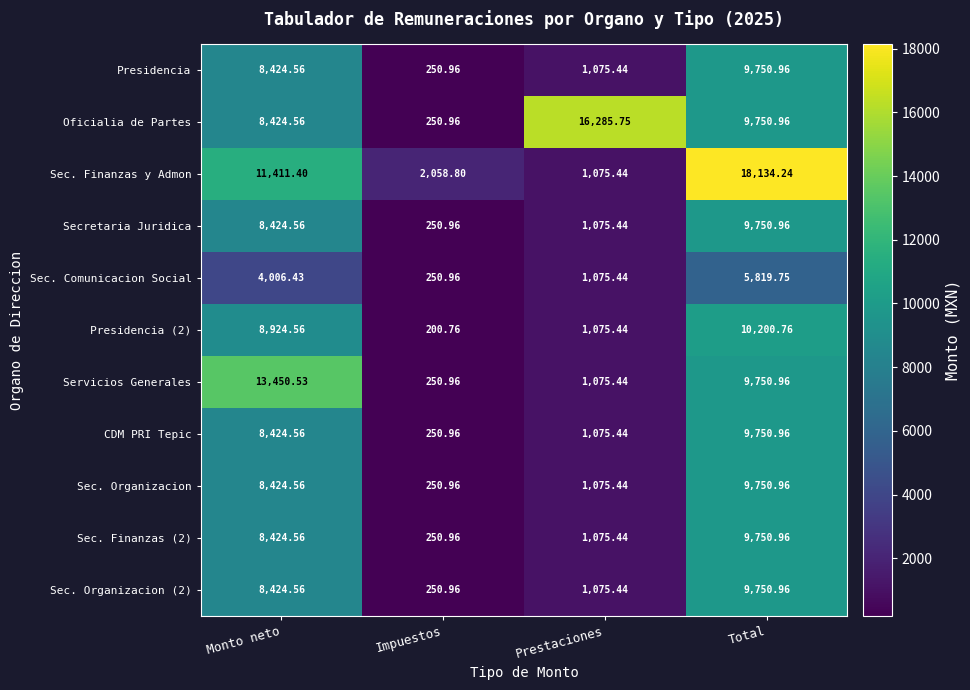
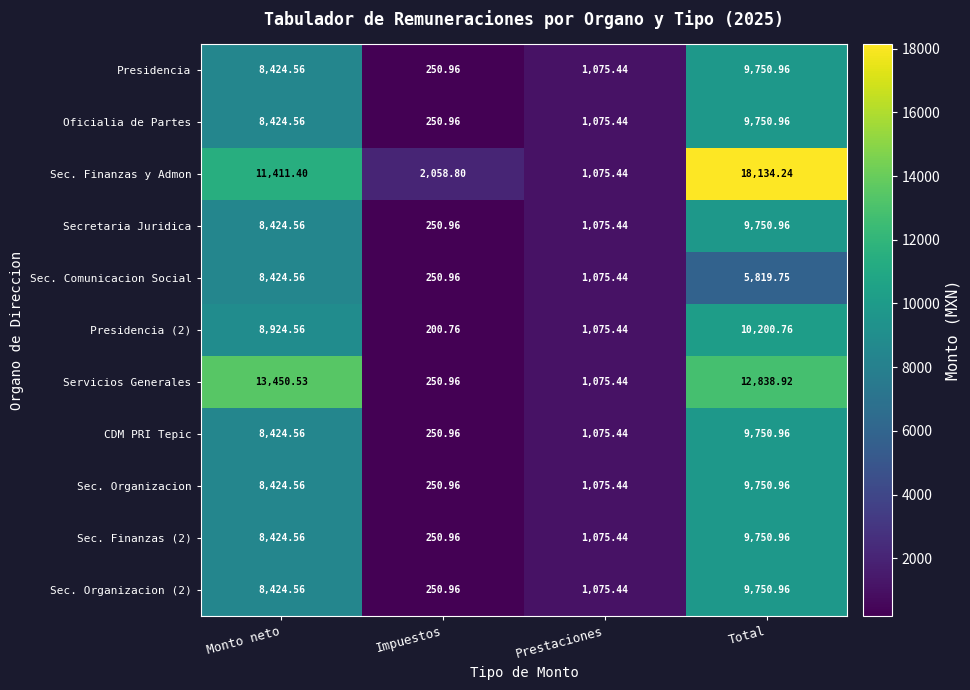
Oficialia de Partes, Prestaciones: 16,285.75 -> 1,075.44
Sec. Comunicacion Social, Monto neto: 4,006.43 -> 8,424.56
Servicios Generales, Total: 9,750.96 -> 12,838.92
